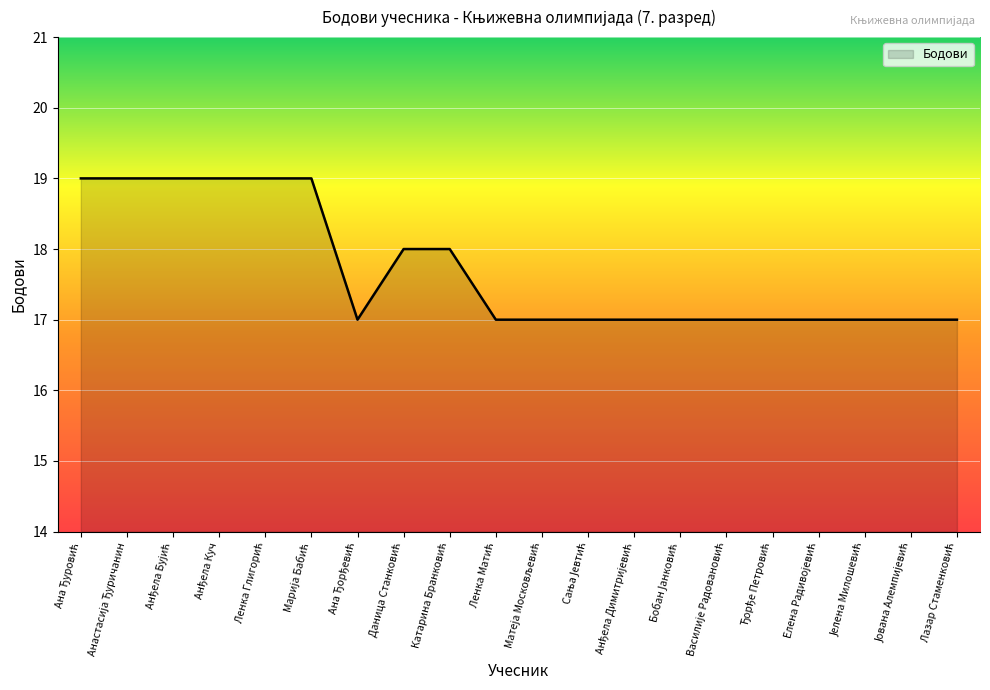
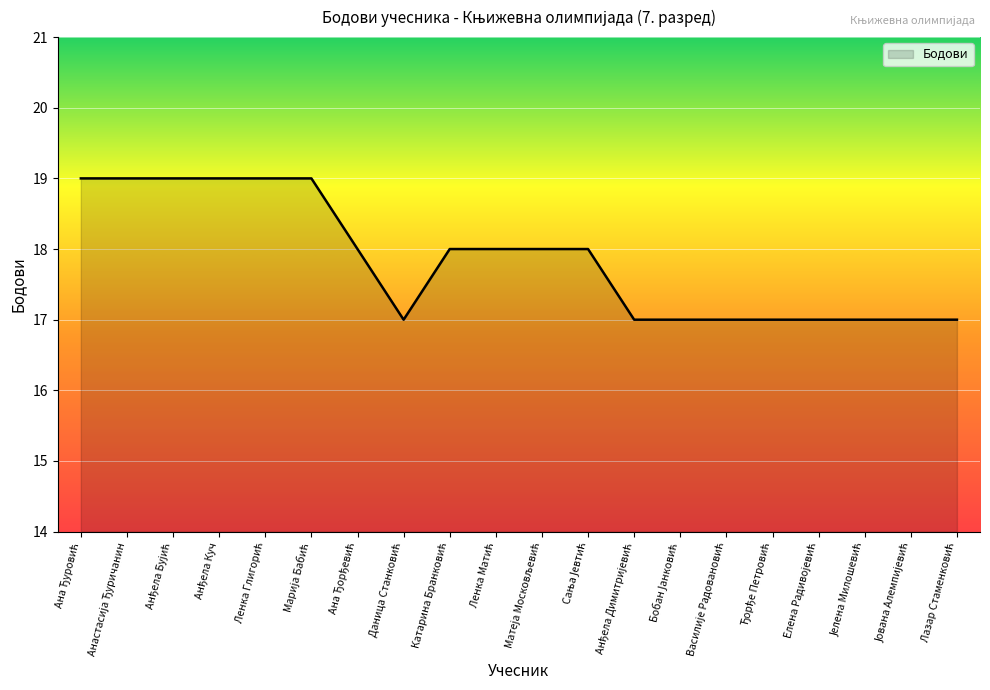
Ана Ђорђевић: 17 -> 18
Даница Станковић: 18 -> 17
Ленка Матић: 17 -> 18
Матеја Московљевић: 17 -> 18
Сања Јевтић: 17 -> 18
